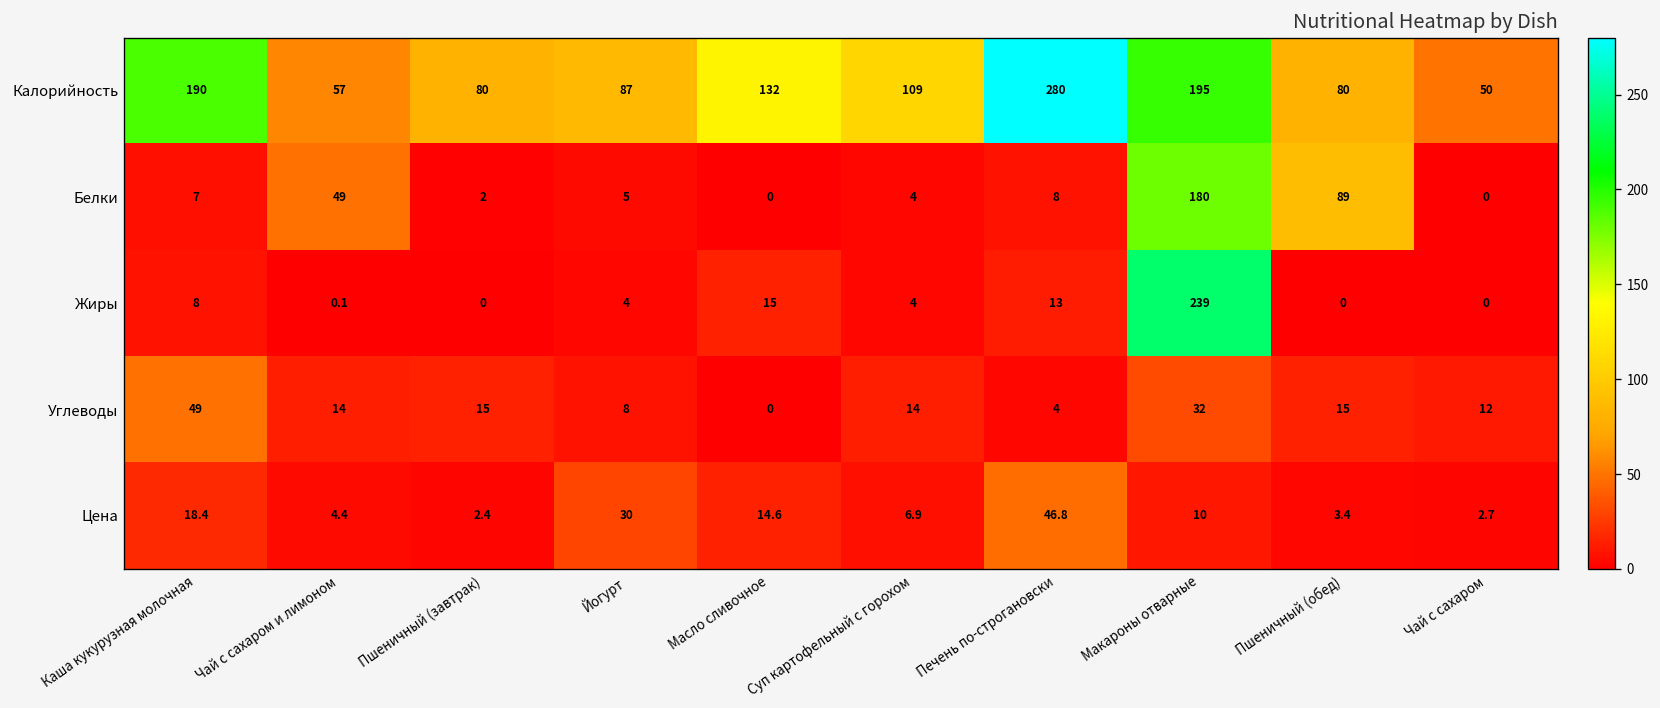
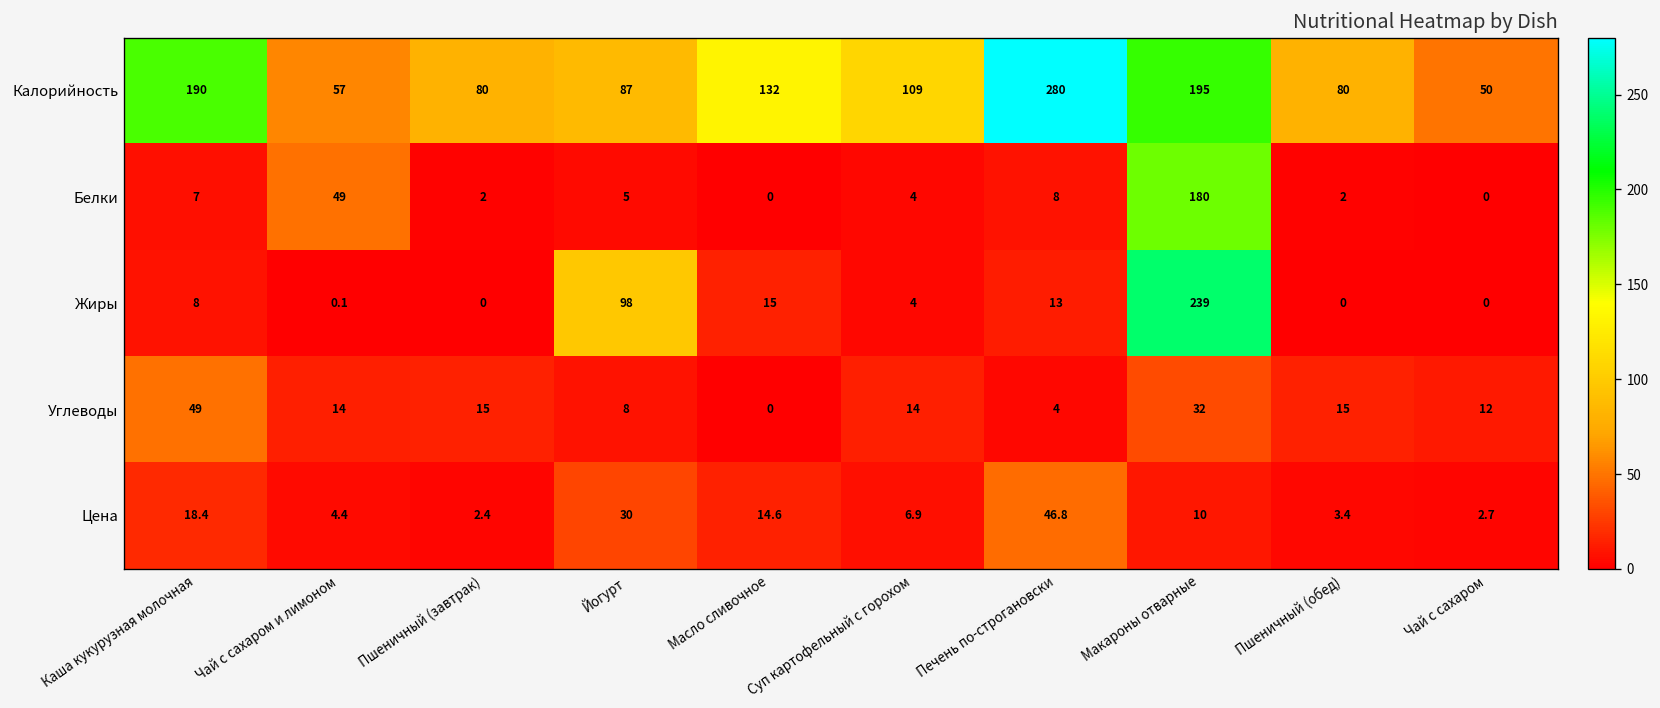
Белки, Пшеничный (обед): 89 -> 2
Жиры, Йогурт: 4 -> 98
